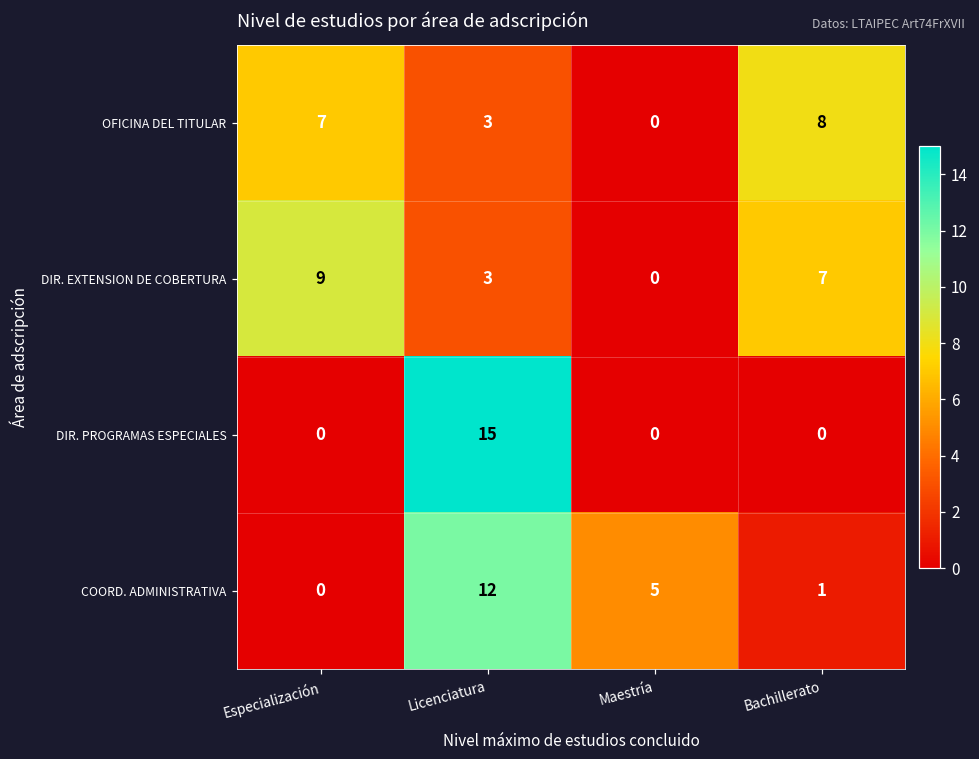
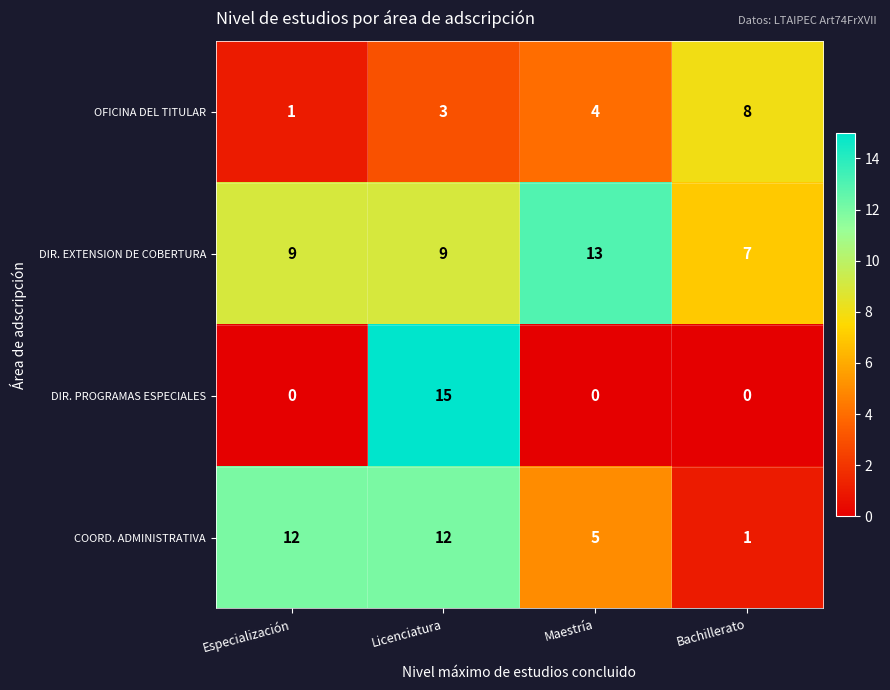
OFICINA DEL TITULAR, Especialización: 7 -> 1
OFICINA DEL TITULAR, Maestría: 0 -> 4
DIR. EXTENSION DE COBERTURA, Licenciatura: 3 -> 9
DIR. EXTENSION DE COBERTURA, Maestría: 0 -> 13
COORD. ADMINISTRATIVA, Especialización: 0 -> 12
